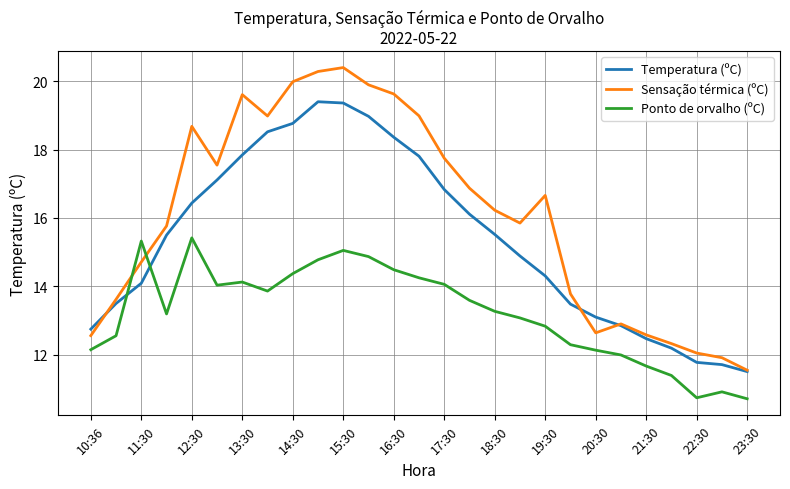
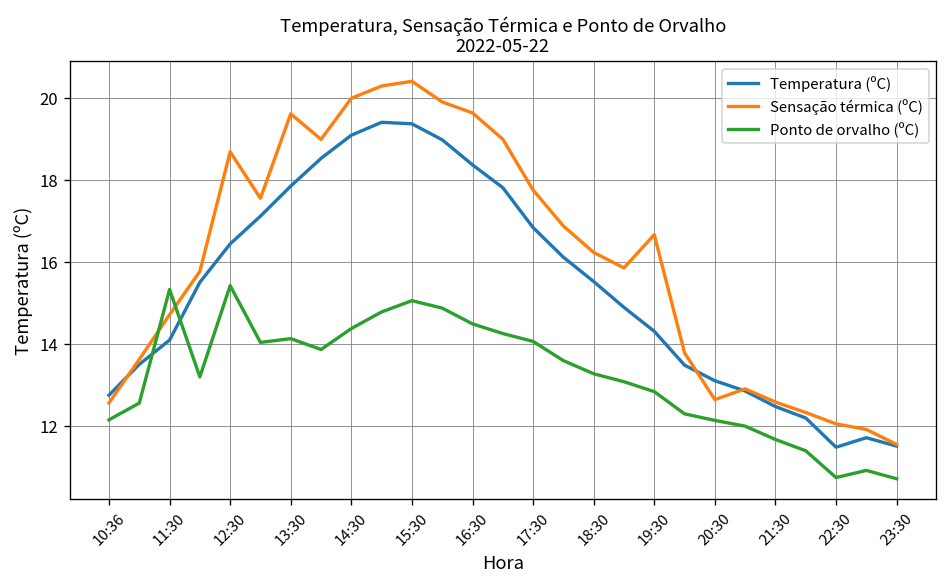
Temperatura (ºC), 14:30: 18.8 -> 19.1
Temperatura (ºC), 22:30: 11.8 -> 11.5
